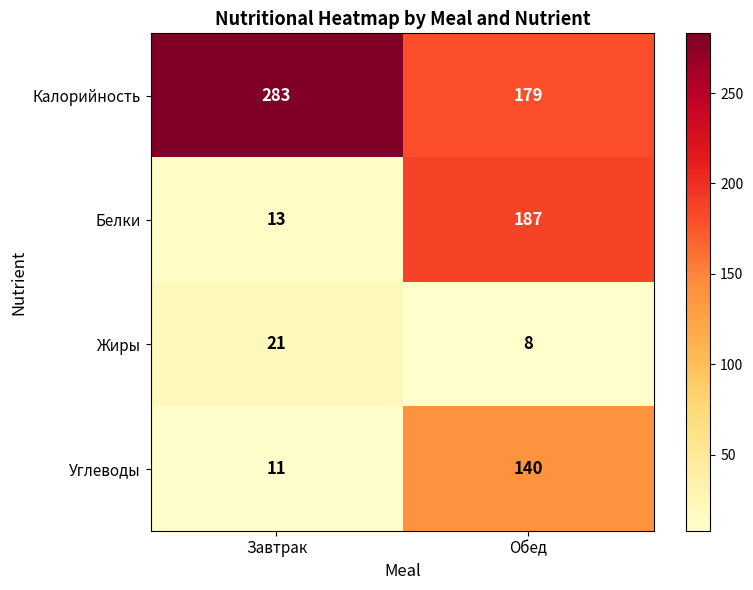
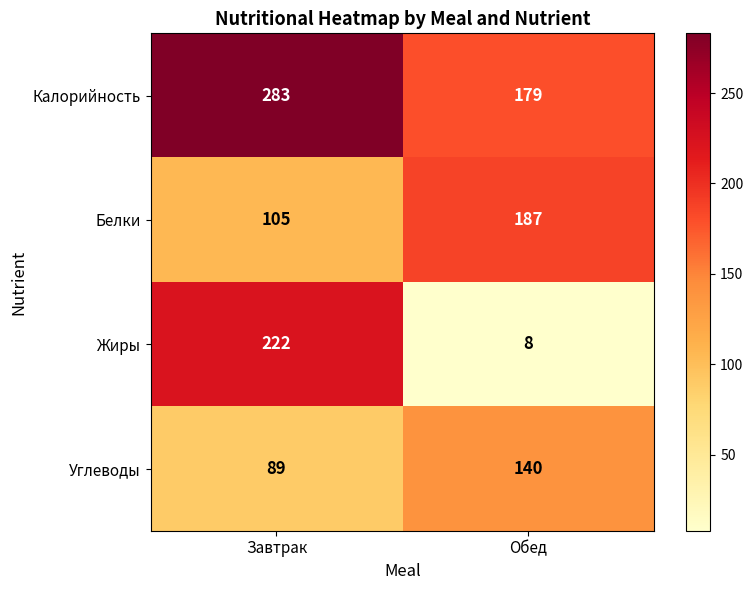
Белки, Завтрак: 13 -> 105
Жиры, Завтрак: 21 -> 222
Углеводы, Завтрак: 11 -> 89
